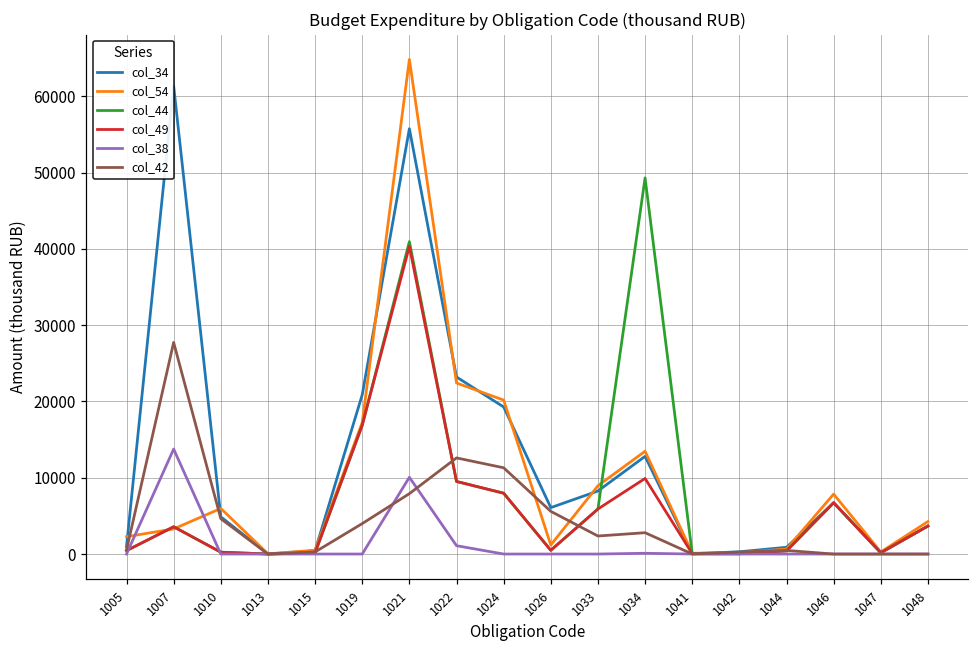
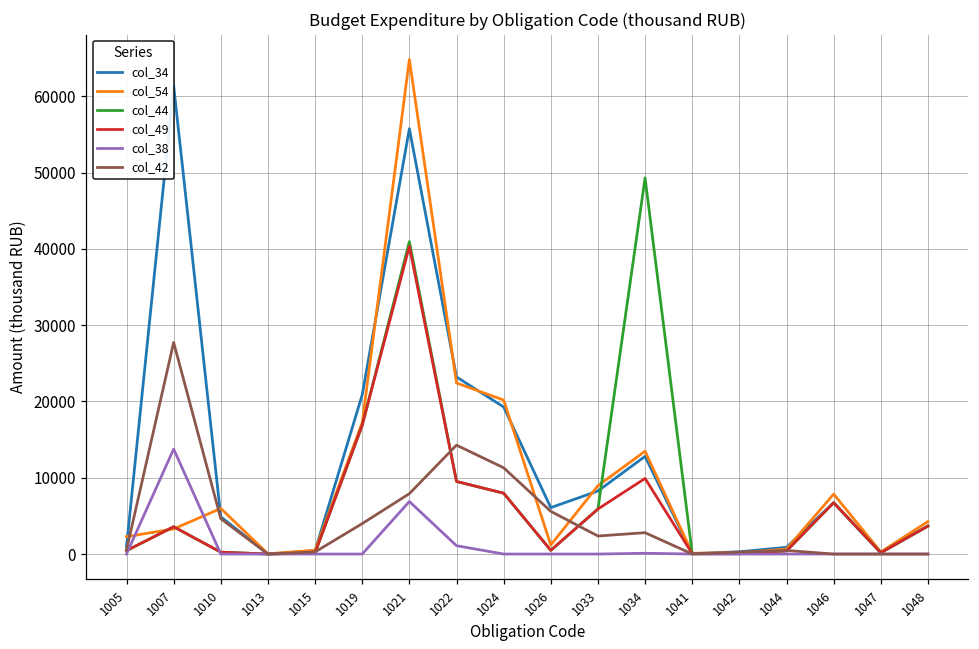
col_38, 1021: 10000 -> 7000
col_42, 1022: 13000 -> 14000
